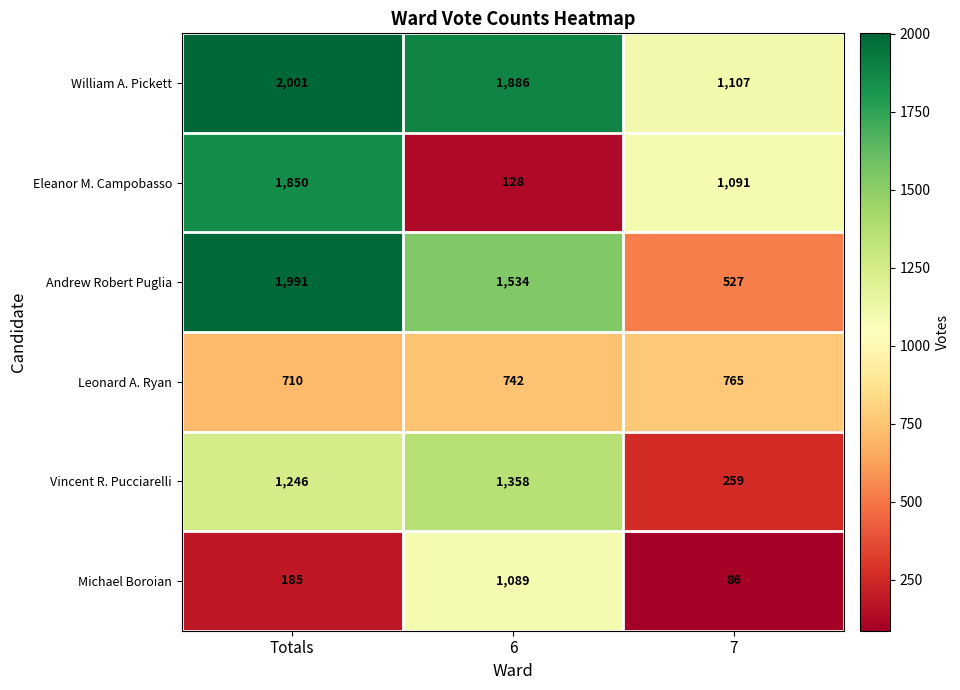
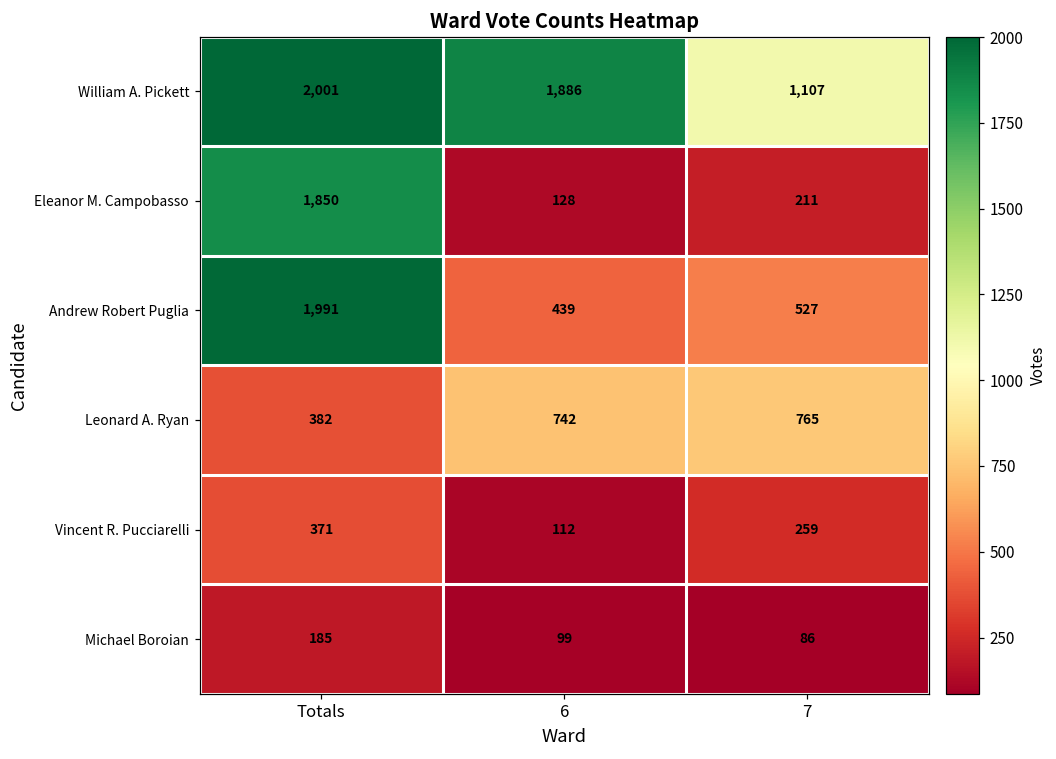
Eleanor M. Campobasso, 7: 1,091 -> 211
Andrew Robert Puglia, 6: 1,534 -> 439
Leonard A. Ryan, Totals: 710 -> 382
Vincent R. Pucciarelli, Totals: 1,246 -> 371
Vincent R. Pucciarelli, 6: 1,358 -> 112
Michael Boroian, 6: 1,089 -> 99
